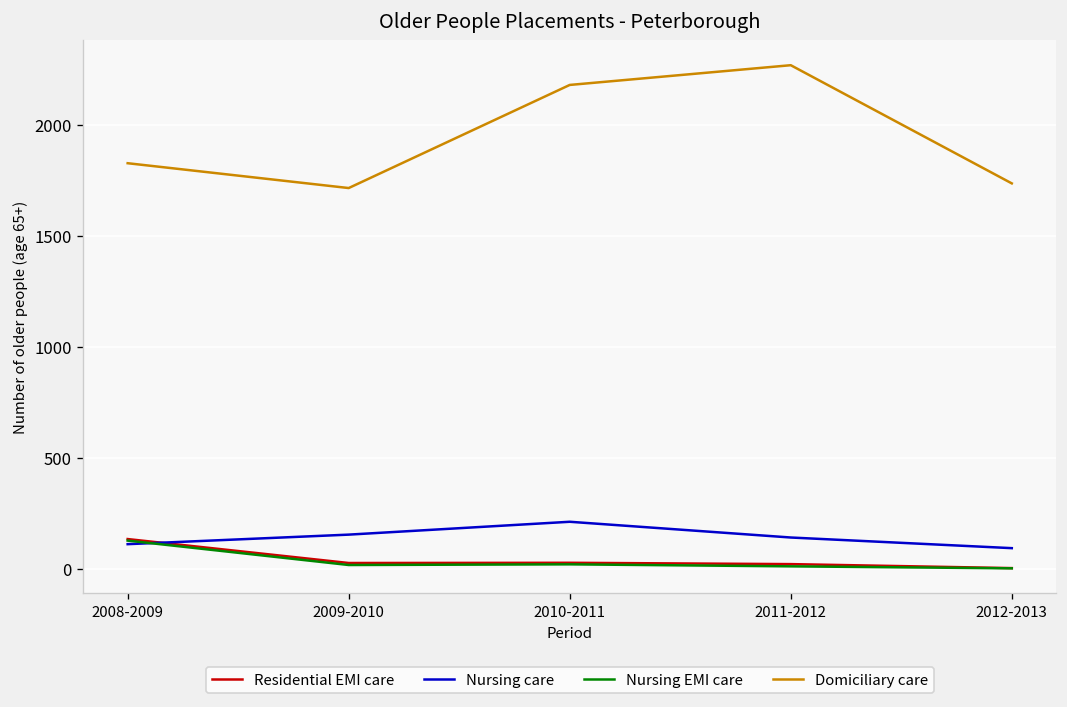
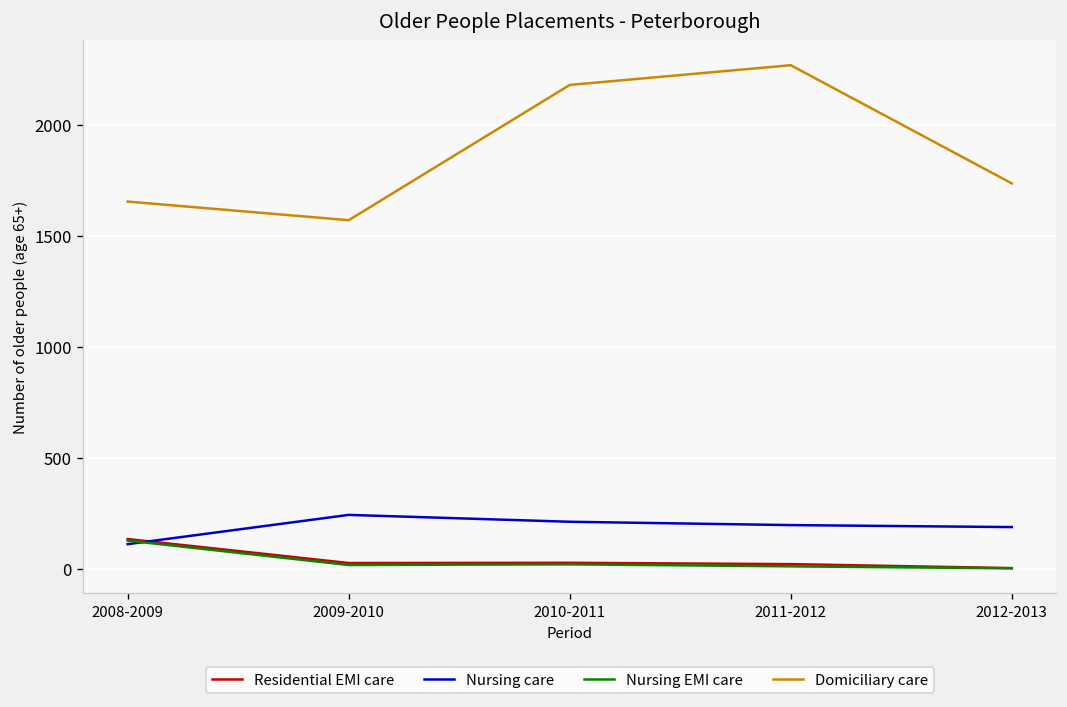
Domiciliary care, 2008-2009: 1830 -> 1660
Nursing care, 2009-2010: 150 -> 240
Domiciliary care, 2009-2010: 1720 -> 1570
Nursing care, 2011-2012: 140 -> 200
Nursing care, 2012-2013: 90 -> 190
